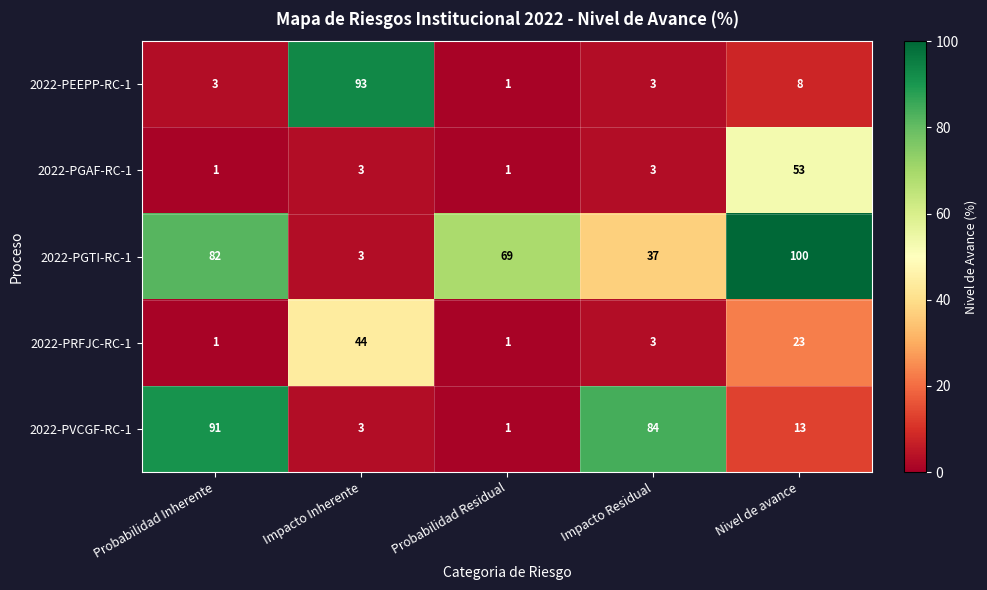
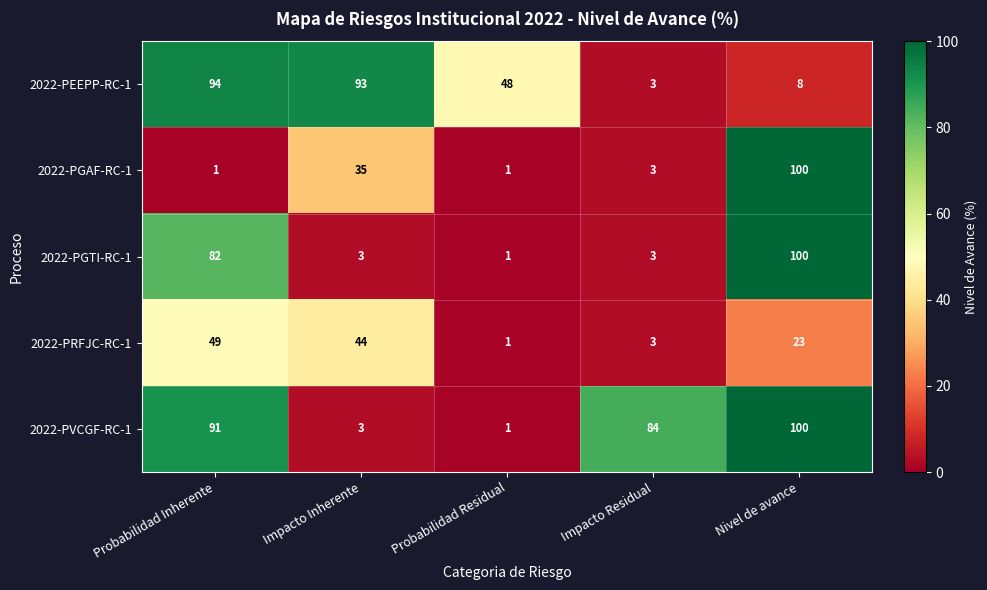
2022-PEEPP-RC-1, Probabilidad Inherente: 3 -> 94
2022-PEEPP-RC-1, Probabilidad Residual: 1 -> 48
2022-PGAF-RC-1, Impacto Inherente: 3 -> 35
2022-PGAF-RC-1, Nivel de avance: 53 -> 100
2022-PGTI-RC-1, Probabilidad Residual: 69 -> 1
2022-PGTI-RC-1, Impacto Residual: 37 -> 3
2022-PRFJC-RC-1, Probabilidad Inherente: 1 -> 49
2022-PVCGF-RC-1, Nivel de avance: 13 -> 100
